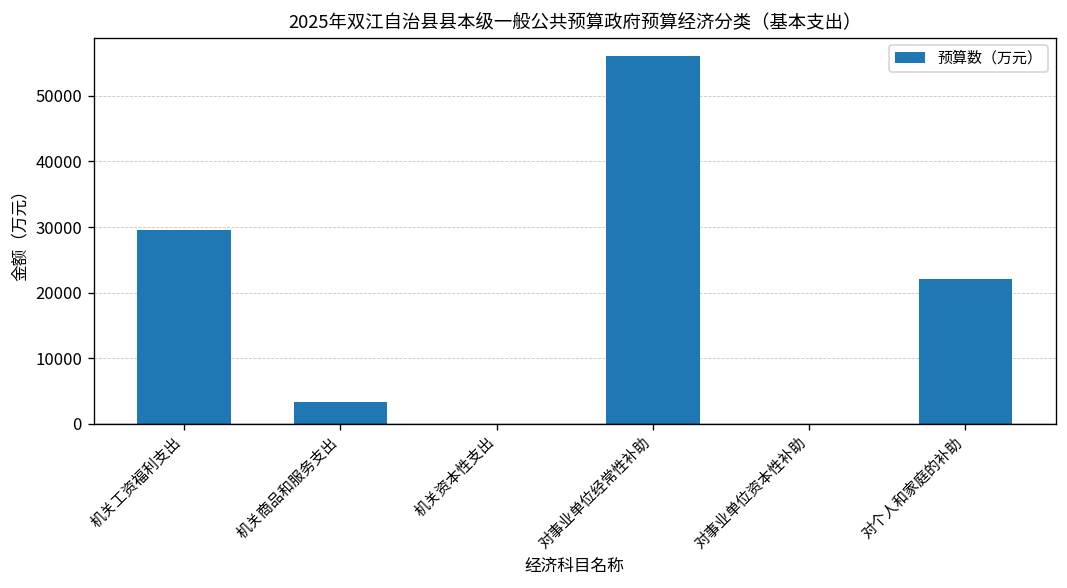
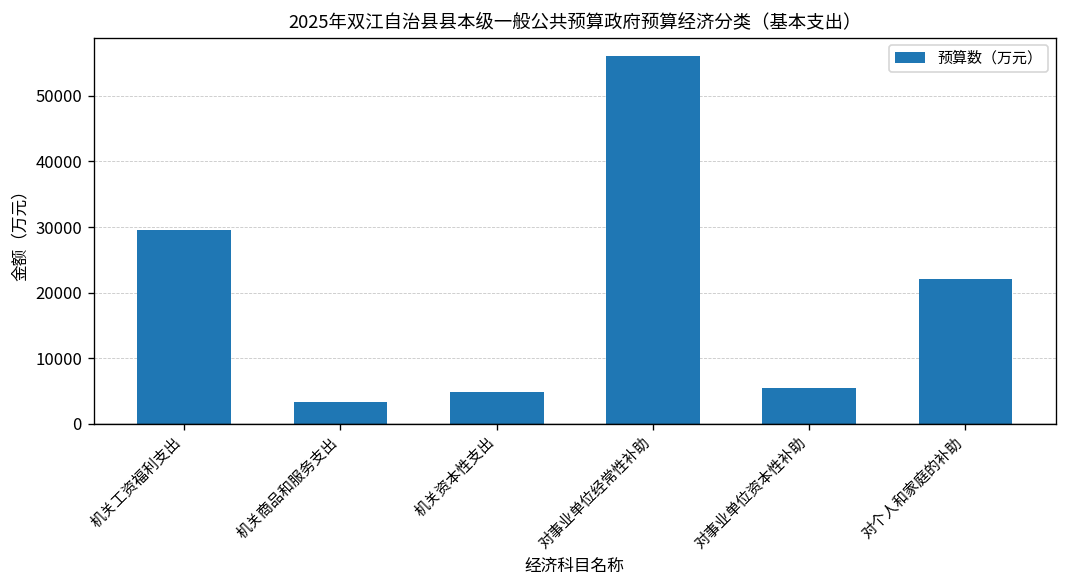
机关资本性支出: 0 -> 5000
对事业单位资本性补助: 0 -> 5000
